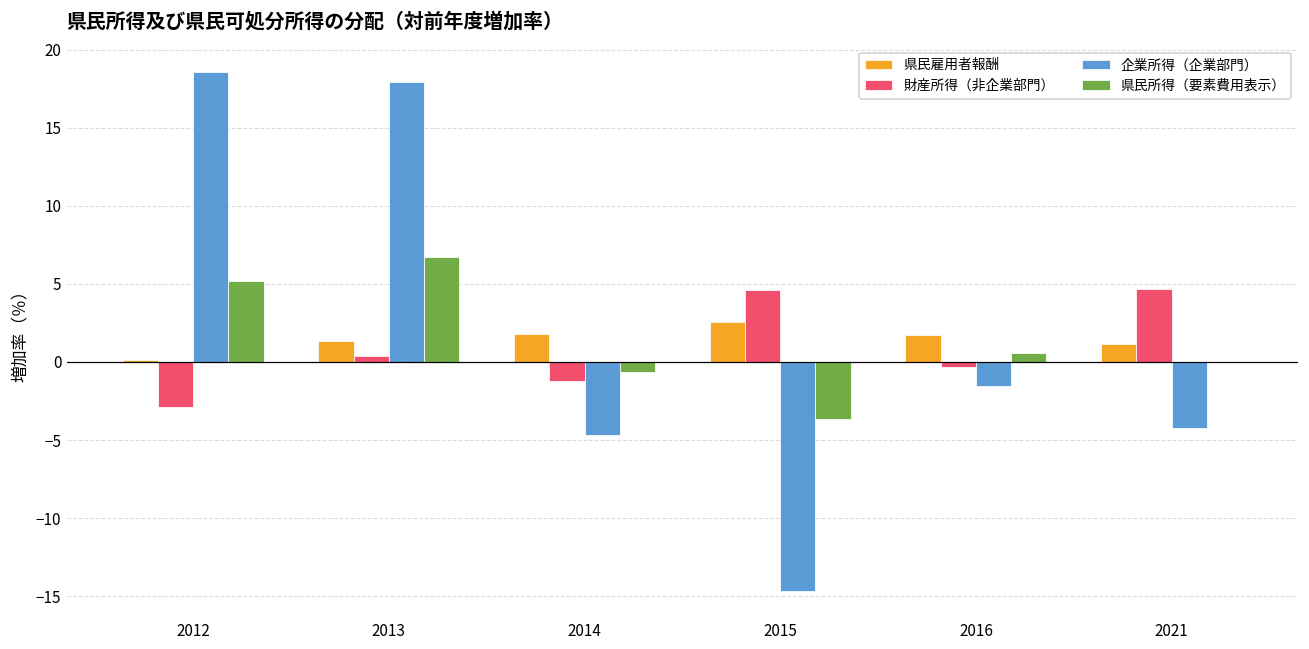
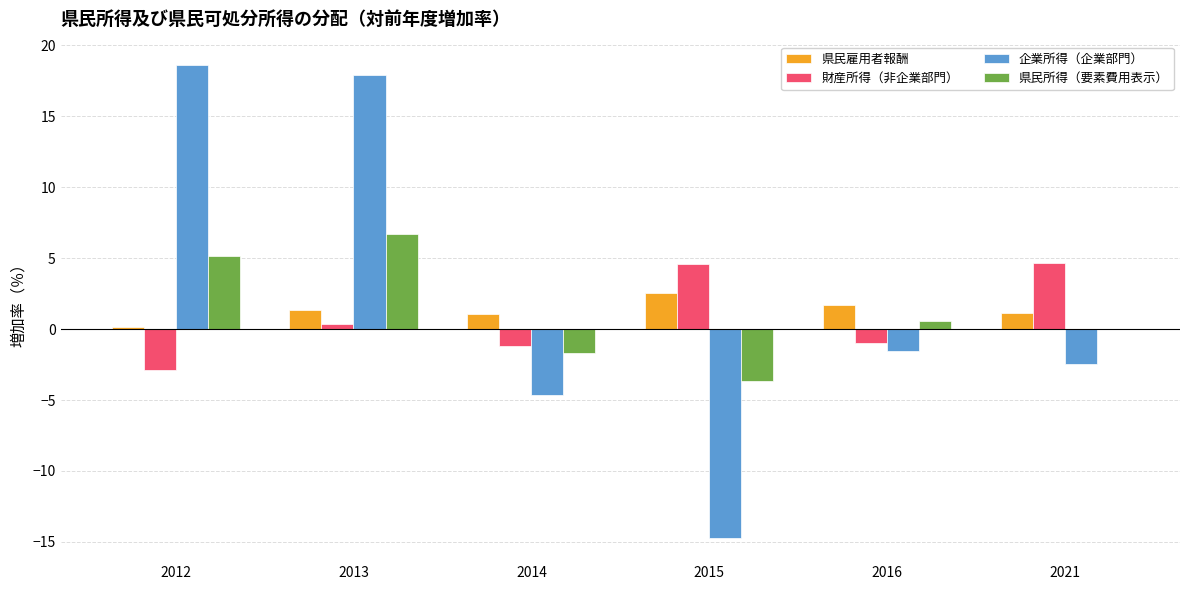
県民雇用者報酬, 2014: 1.8 -> 1.1
県民所得（要素費用表示）, 2014: -0.6 -> -1.7
財産所得（非企業部門）, 2016: -0.3 -> -1.0
企業所得（企業部門）, 2021: -4.3 -> -2.4
